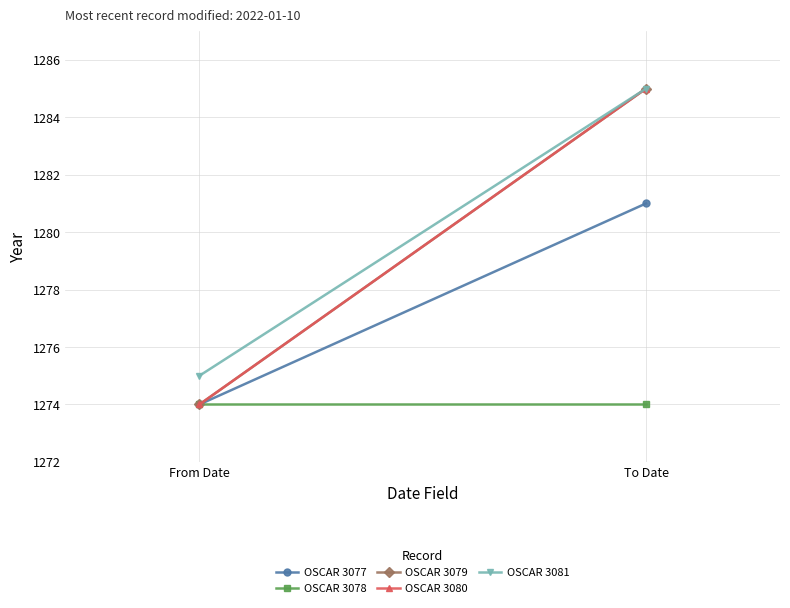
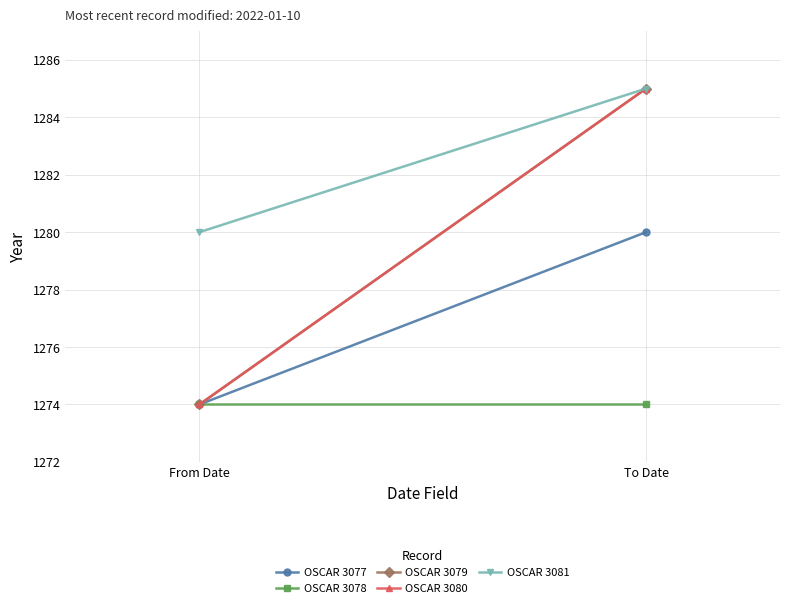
OSCAR 3081, From Date: 1275 -> 1280
OSCAR 3077, To Date: 1281 -> 1280
